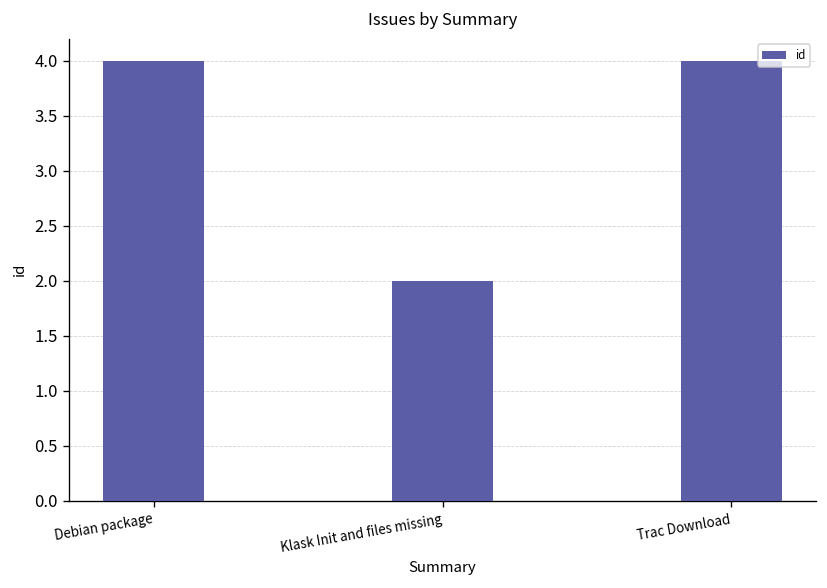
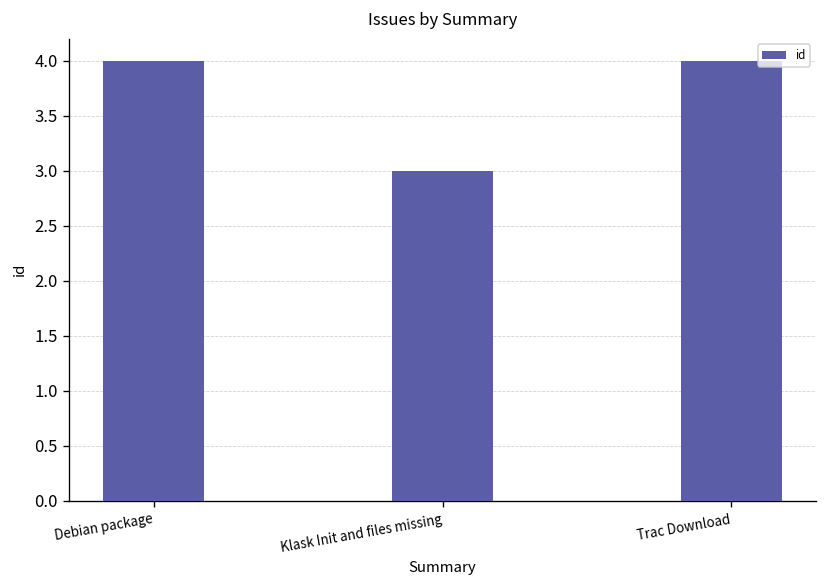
Klask Init and files missing: 2 -> 3
